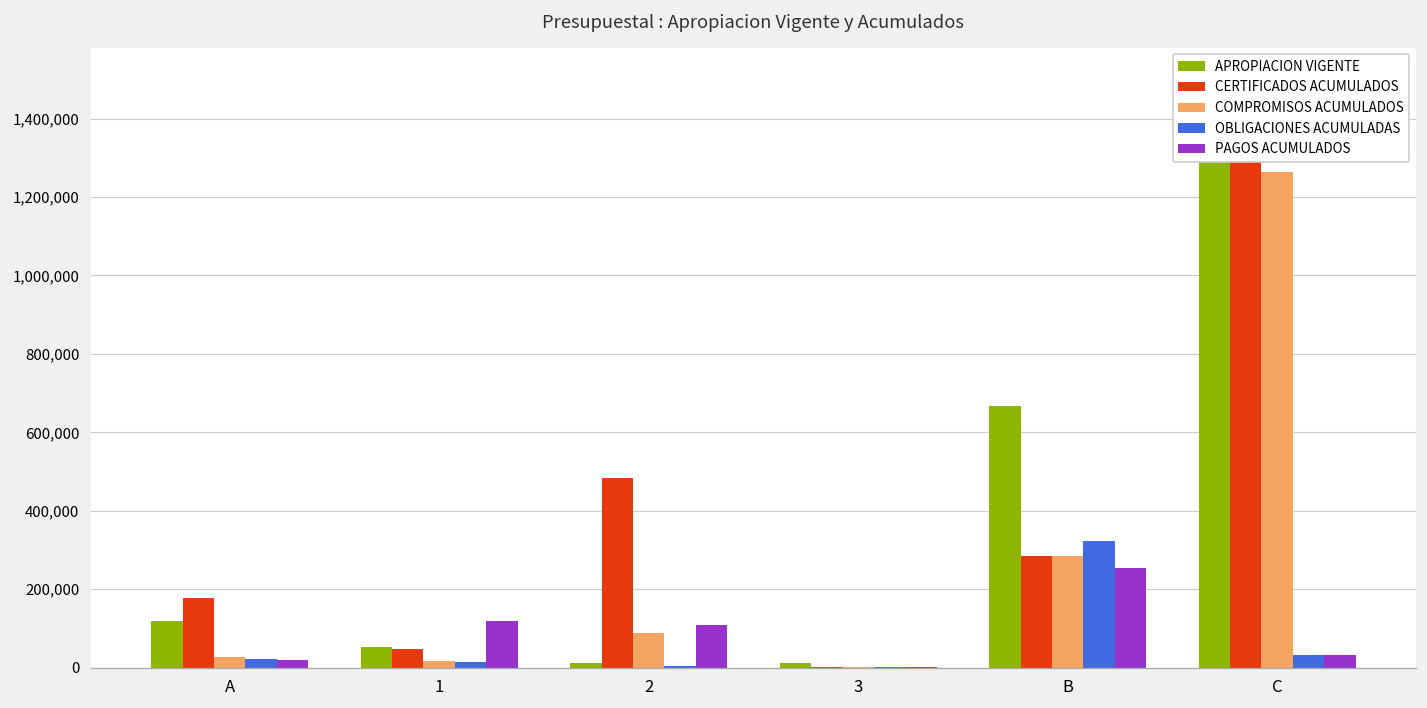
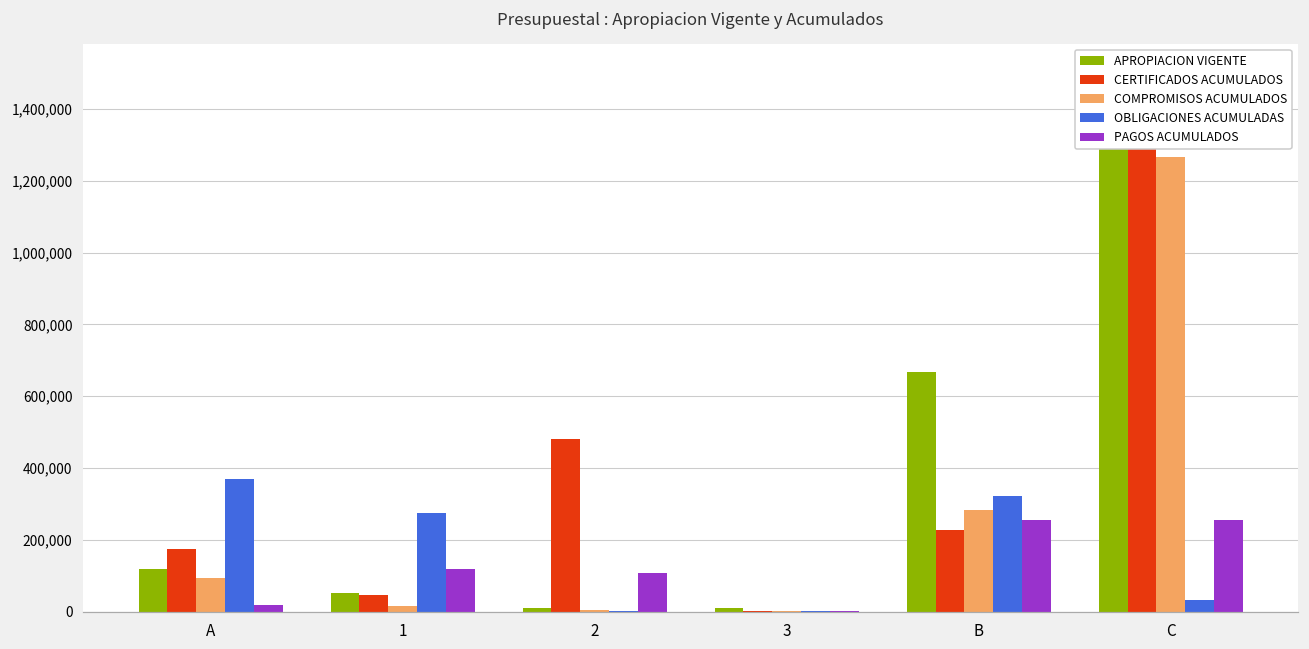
COMPROMISOS ACUMULADOS, A: 30,000 -> 100,000
OBLIGACIONES ACUMULADAS, A: 20,000 -> 370,000
OBLIGACIONES ACUMULADAS, 1: 10,000 -> 270,000
COMPROMISOS ACUMULADOS, 2: 90,000 -> 10,000
CERTIFICADOS ACUMULADOS, B: 280,000 -> 230,000
PAGOS ACUMULADOS, C: 30,000 -> 250,000
